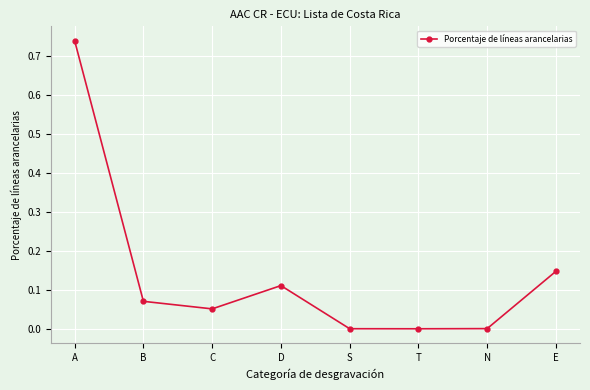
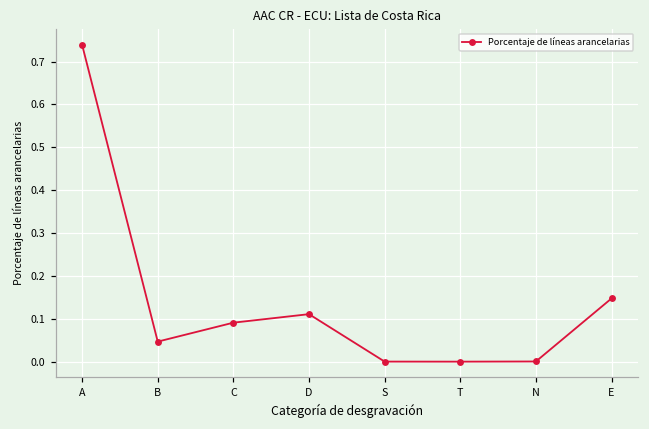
B: 0.07 -> 0.05
C: 0.05 -> 0.09
